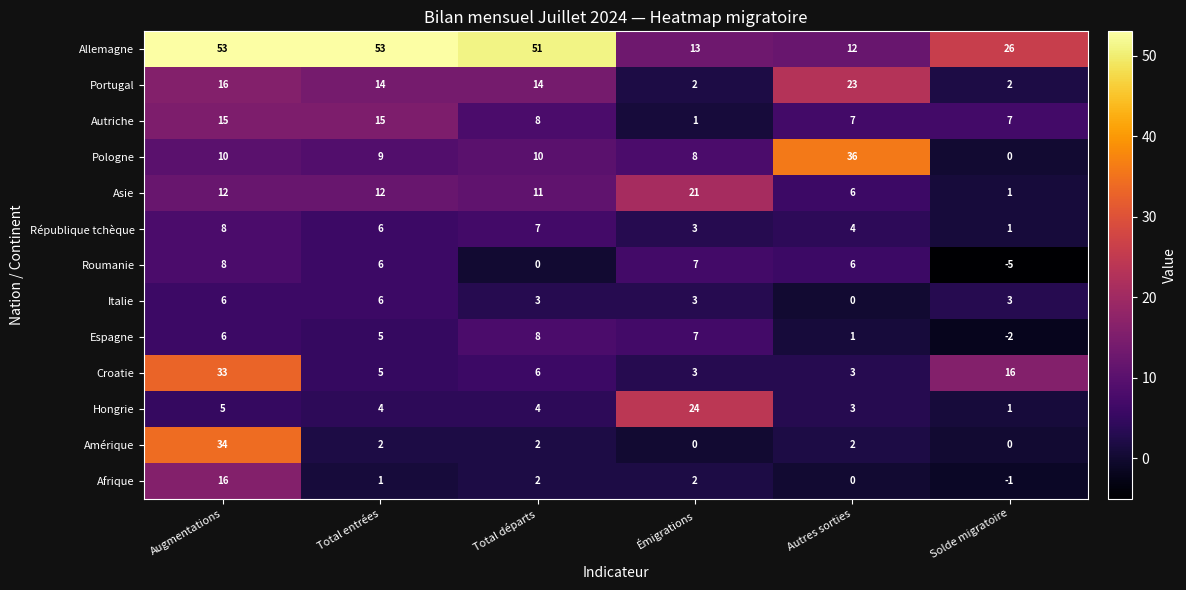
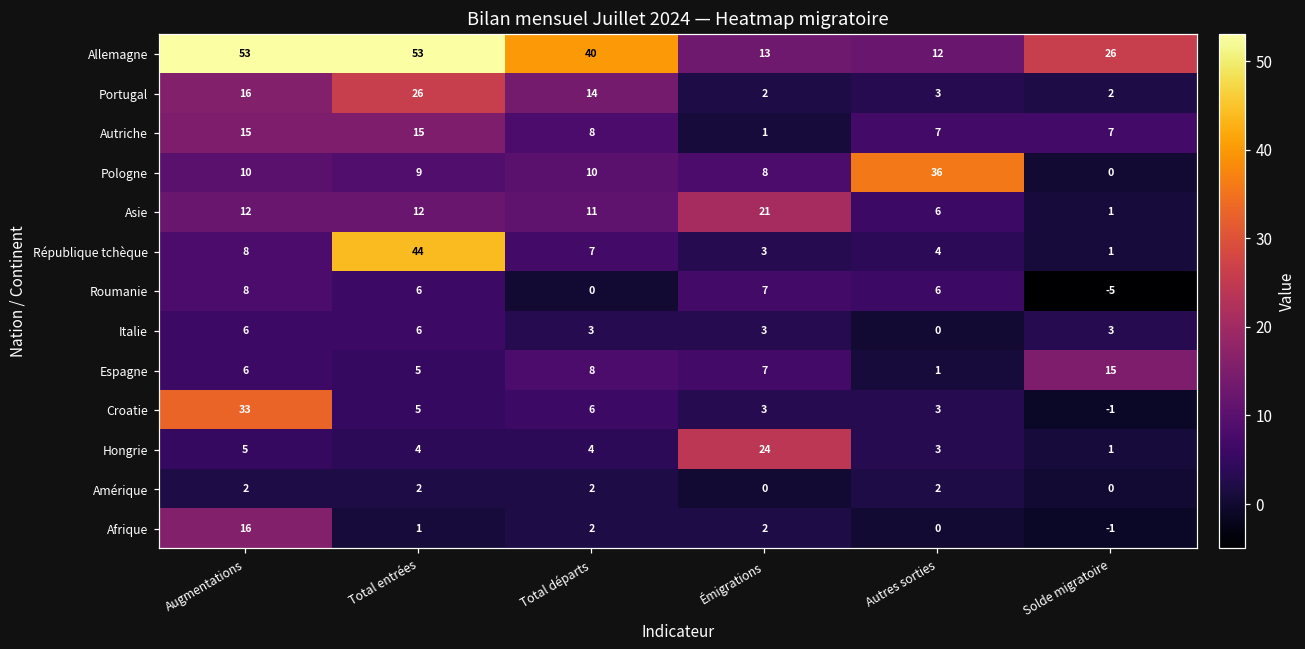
Allemagne, Total départs: 51 -> 40
Portugal, Total entrées: 14 -> 26
Portugal, Autres sorties: 23 -> 3
République tchèque, Total entrées: 6 -> 44
Espagne, Solde migratoire: -2 -> 15
Croatie, Solde migratoire: 16 -> -1
Amérique, Augmentations: 34 -> 2
